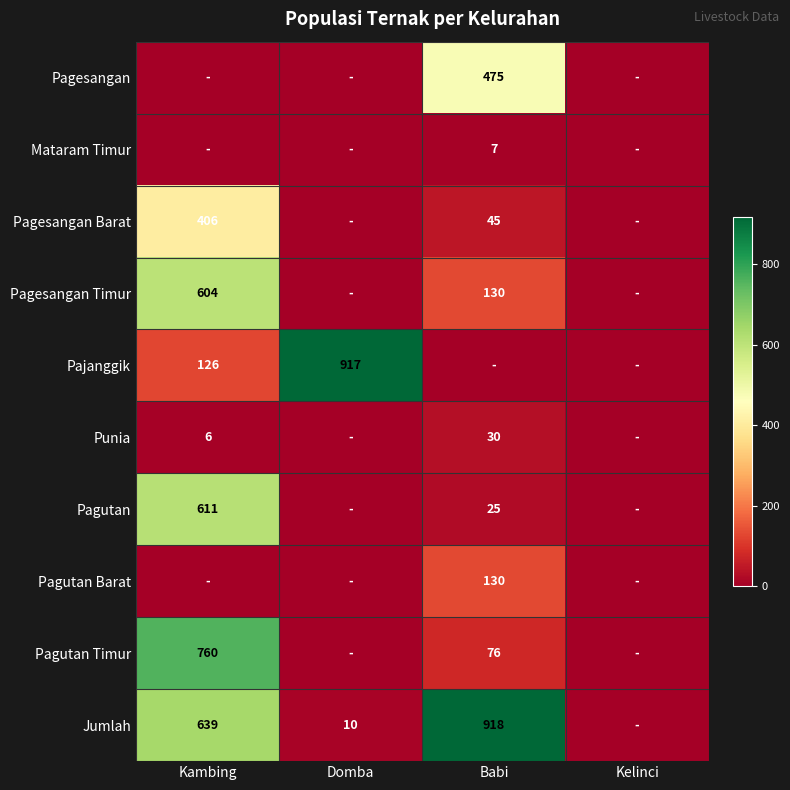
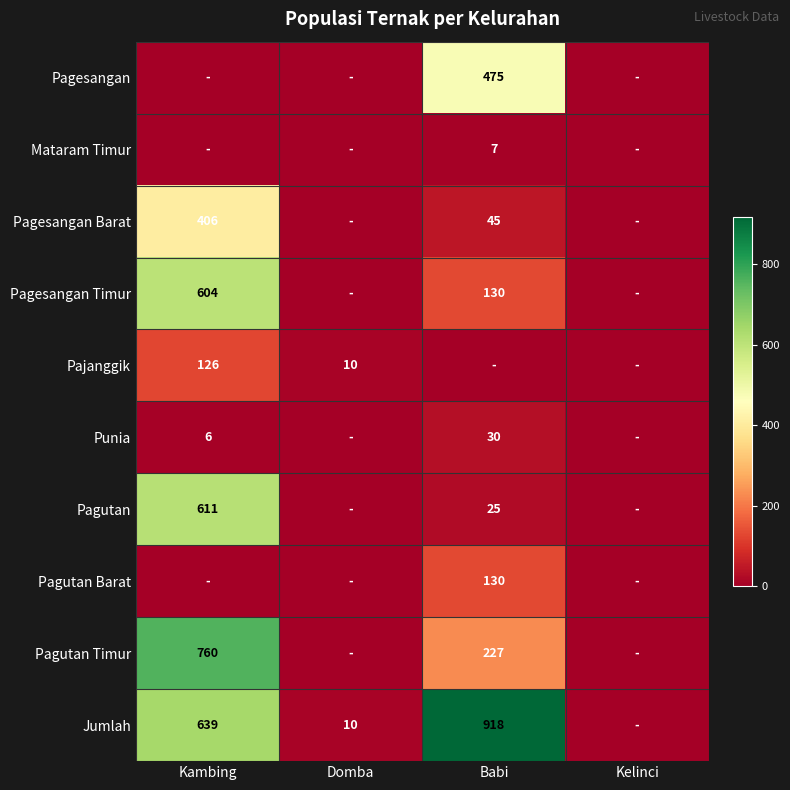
Pajanggik, Domba: 917 -> 10
Pagutan Timur, Babi: 76 -> 227
